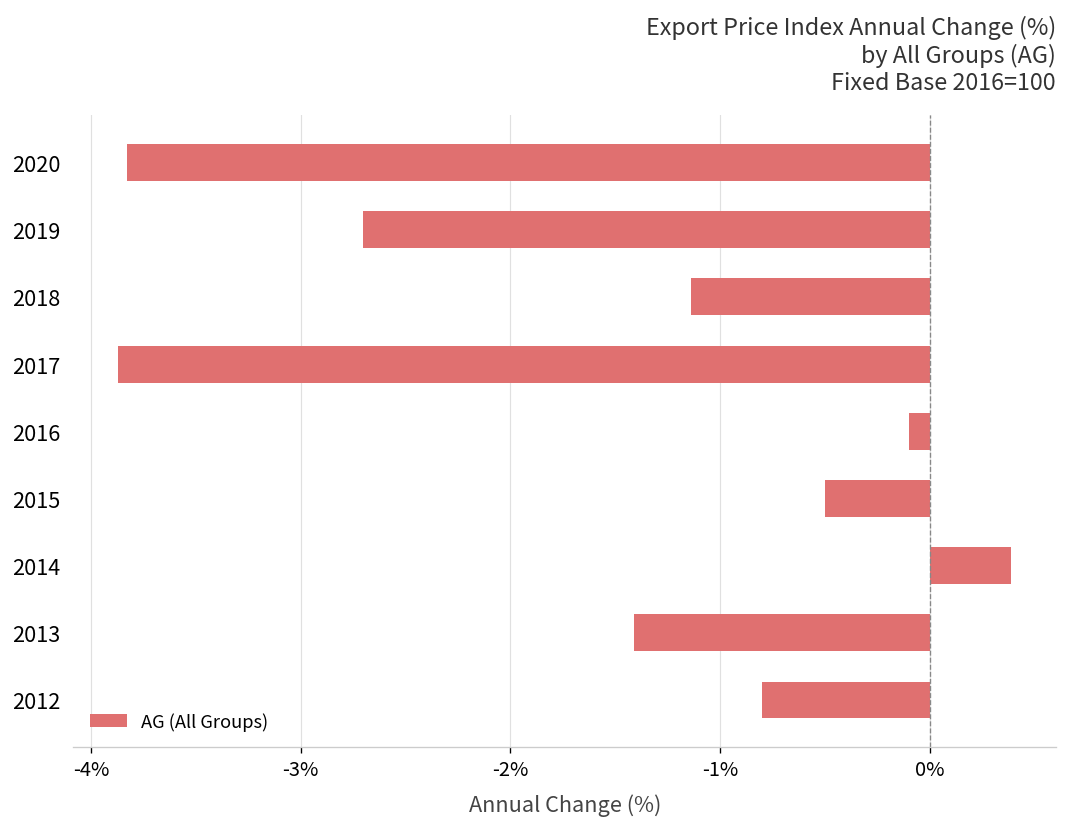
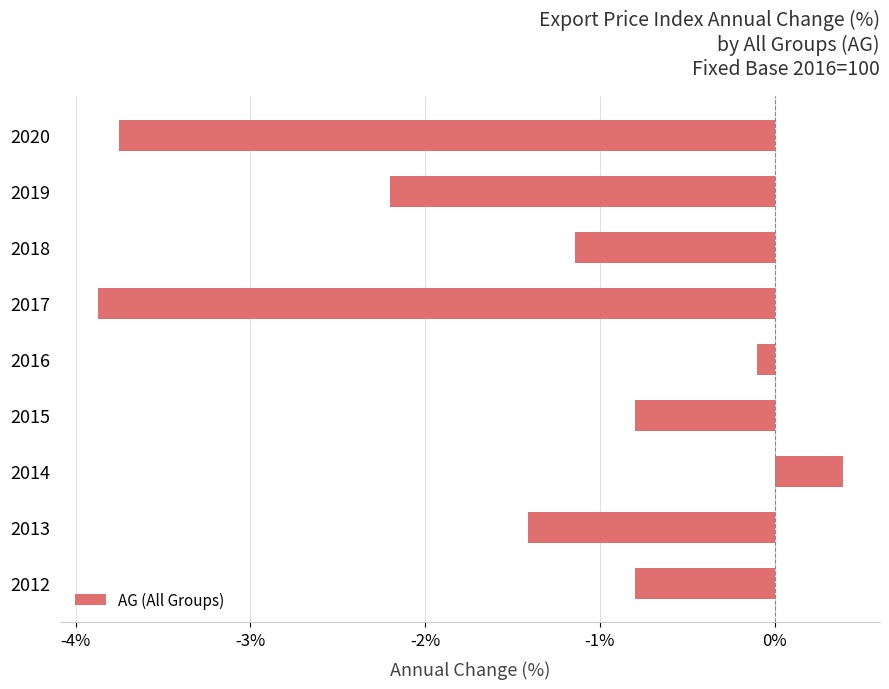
2020: -3.83% -> -3.75%
2019: -2.7% -> -2.2%
2015: -0.5% -> -0.8%
